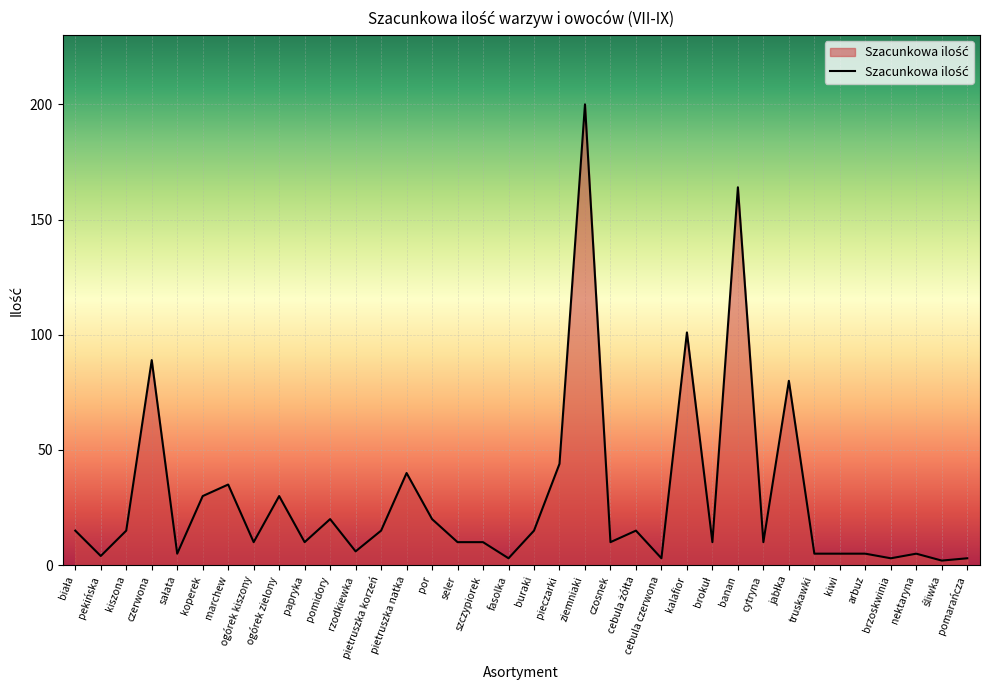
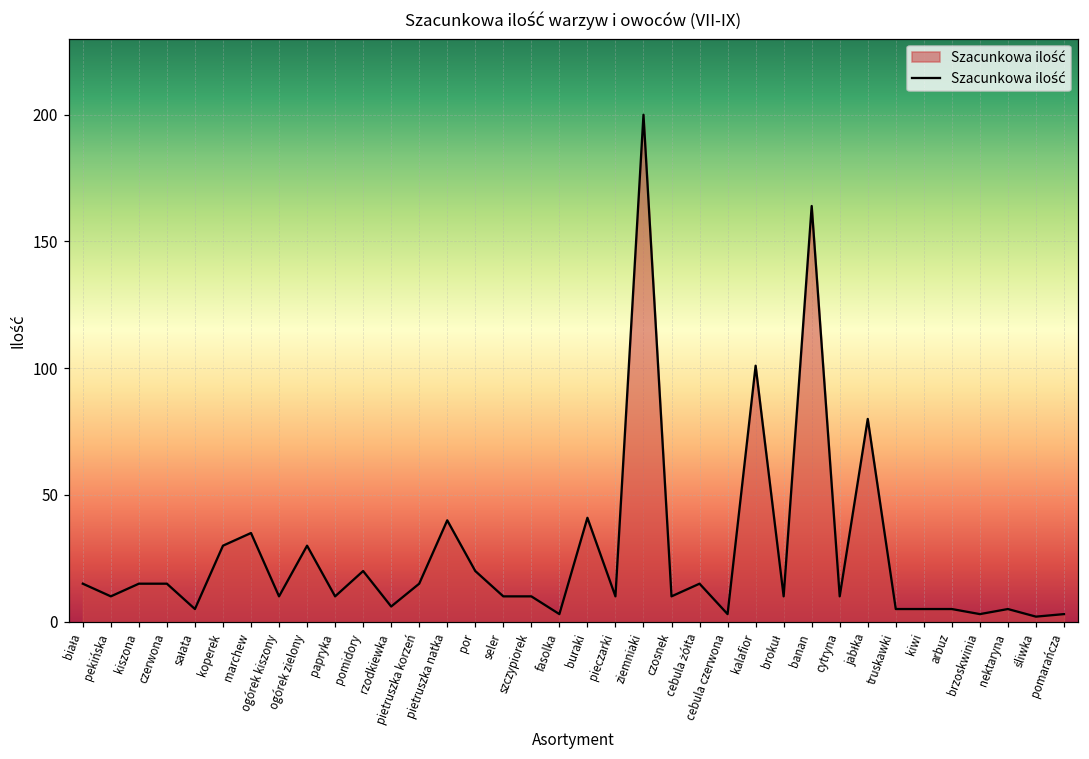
pekińska: 4 -> 10
czerwona: 89 -> 15
buraki: 15 -> 41
pieczarki: 44 -> 10
